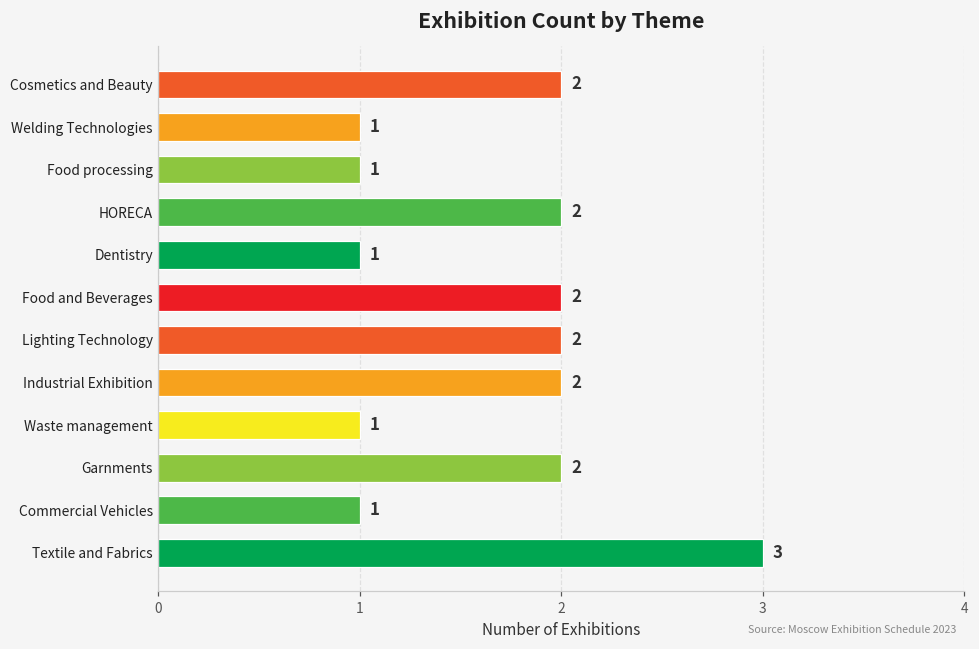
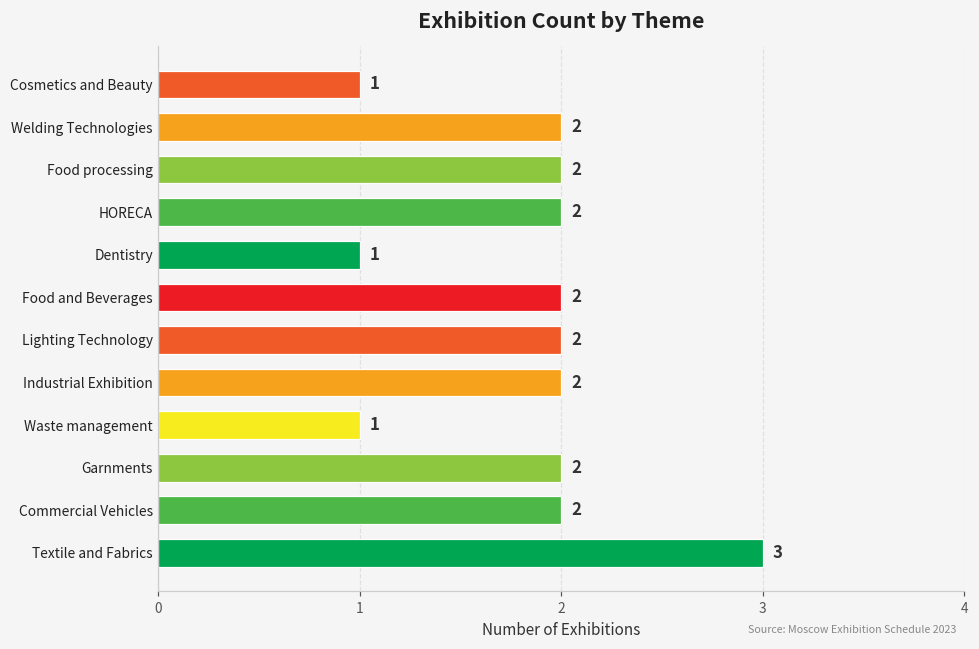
Cosmetics and Beauty: 2 -> 1
Welding Technologies: 1 -> 2
Food processing: 1 -> 2
Commercial Vehicles: 1 -> 2
